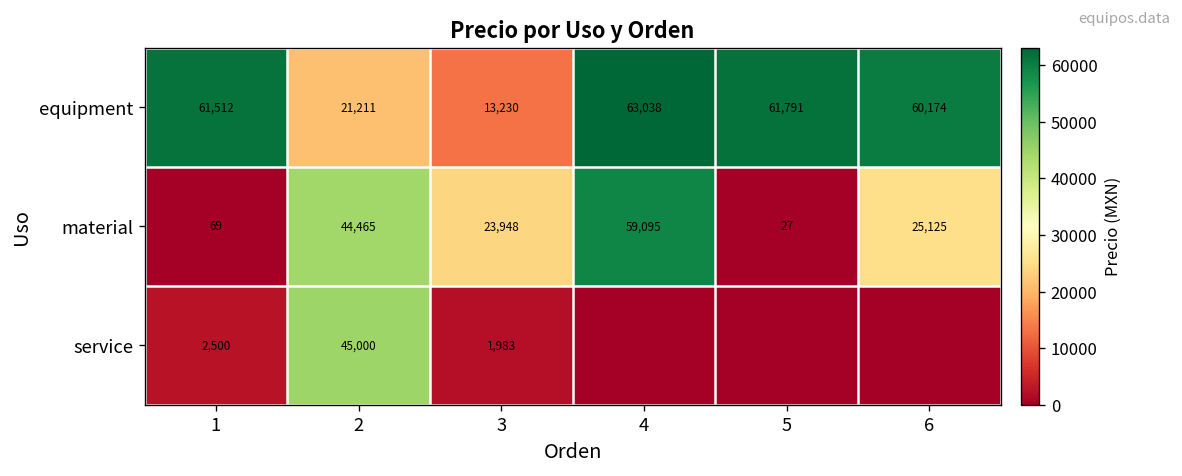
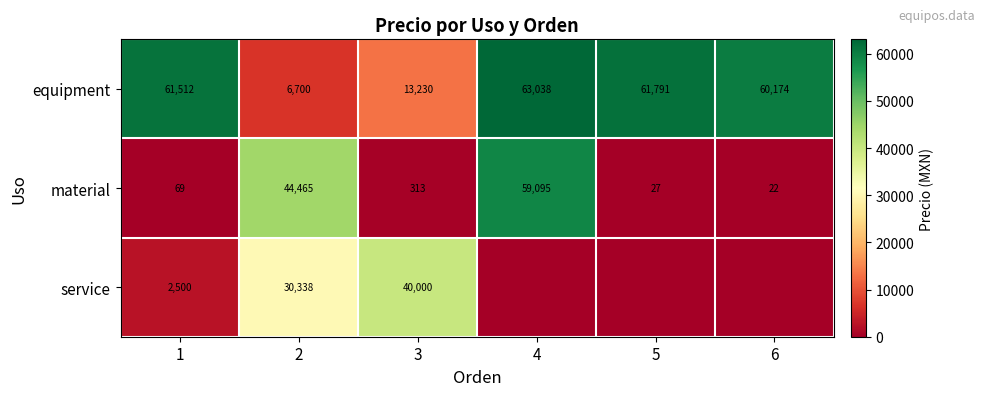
equipment, 2: 21,211 -> 6,700
material, 3: 23,948 -> 313
material, 6: 25,125 -> 22
service, 2: 45,000 -> 30,338
service, 3: 1,983 -> 40,000
